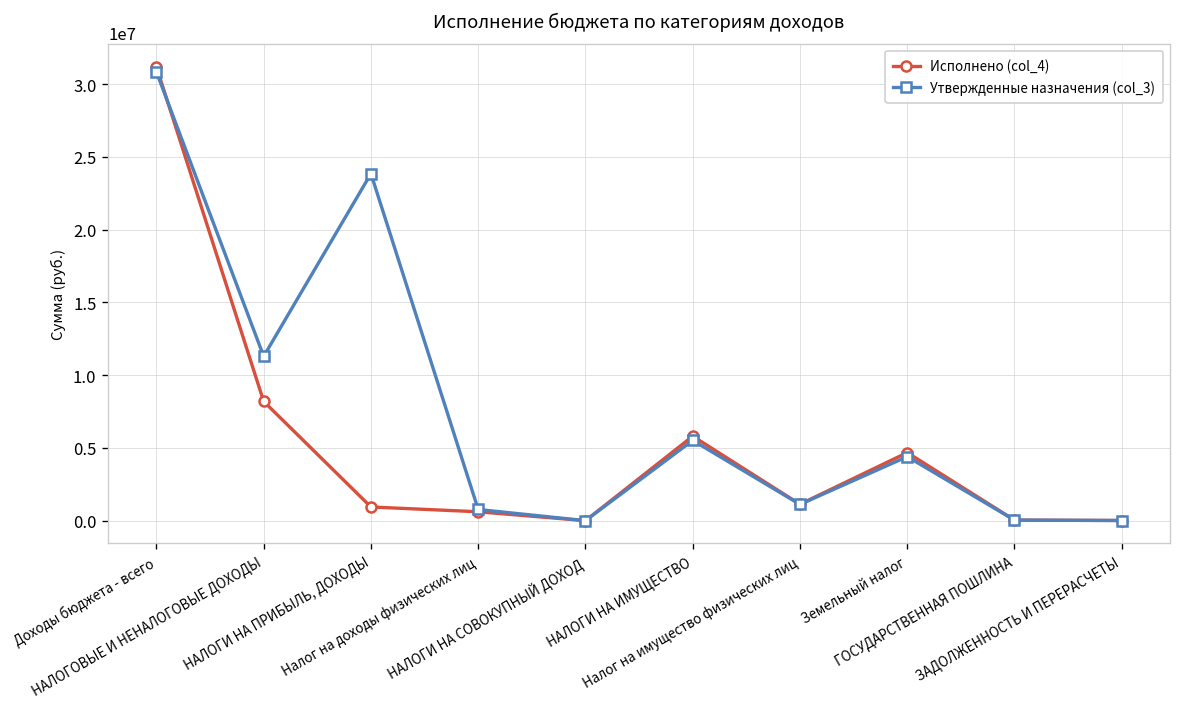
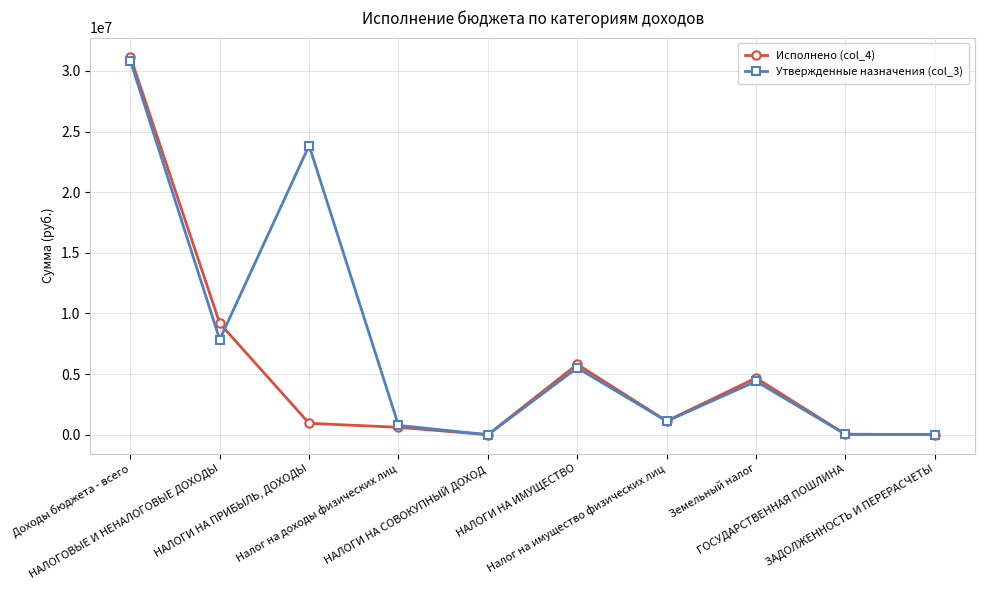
Исполнено (col_4), НАЛОГОВЫЕ И НЕНАЛОГОВЫЕ ДОХОДЫ: 8200000 -> 9200000
Утвержденные назначения (col_3), НАЛОГОВЫЕ И НЕНАЛОГОВЫЕ ДОХОДЫ: 11300000 -> 7800000
